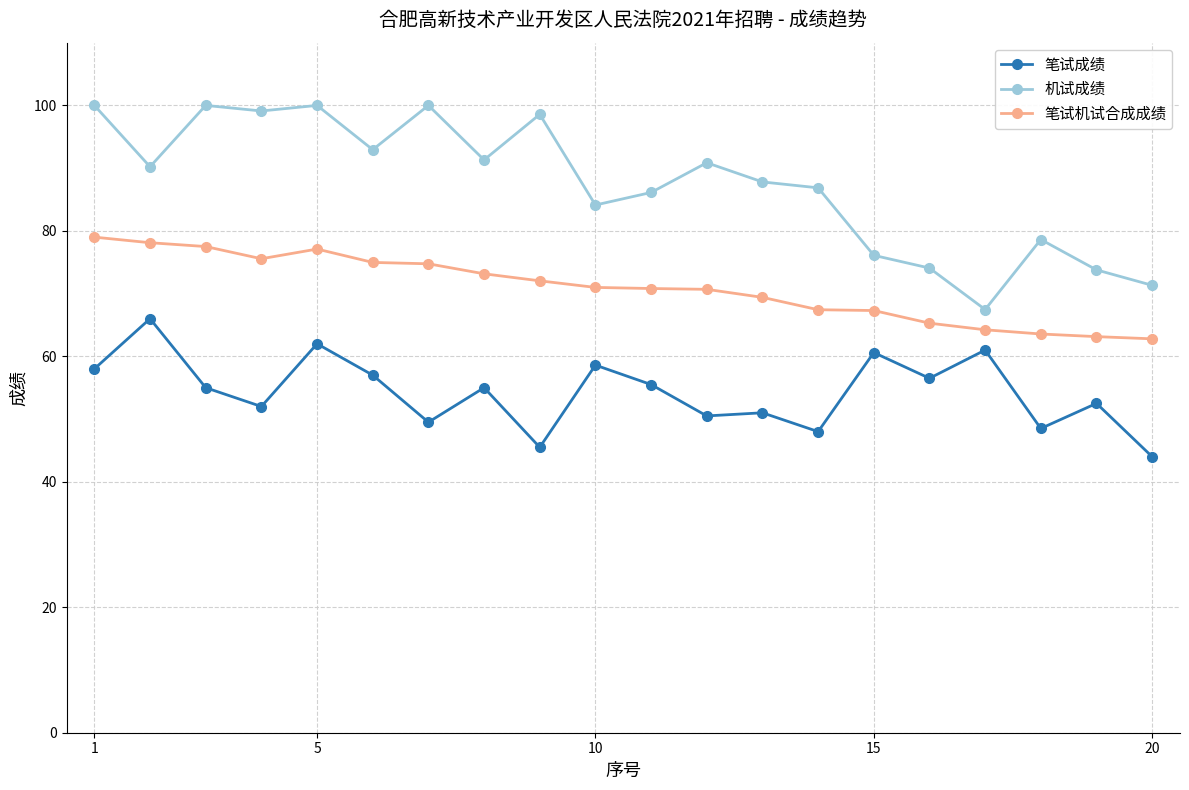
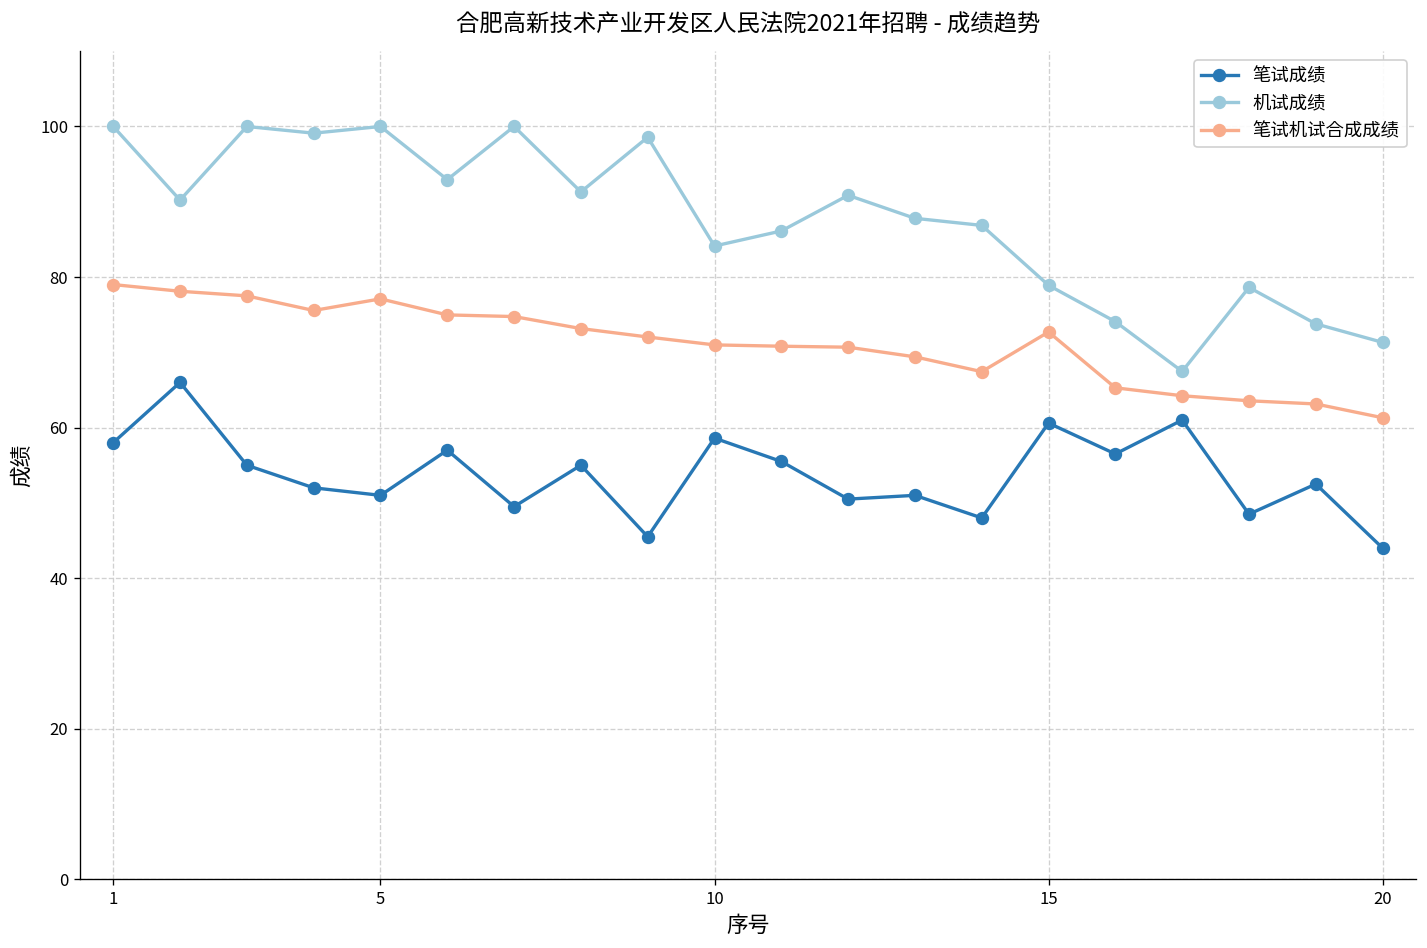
笔试成绩, 5: 62 -> 51
机试成绩, 15: 76 -> 79
笔试机试合成成绩, 15: 67 -> 73
笔试机试合成成绩, 20: 63 -> 61
